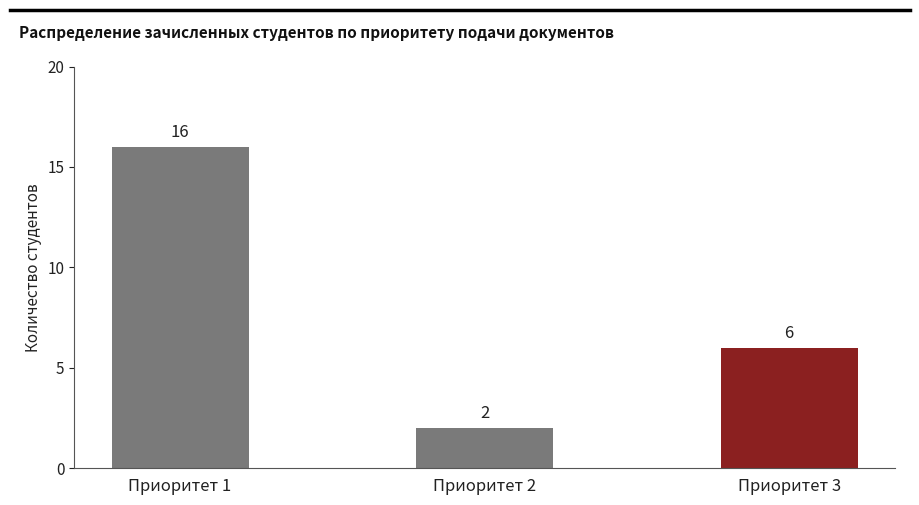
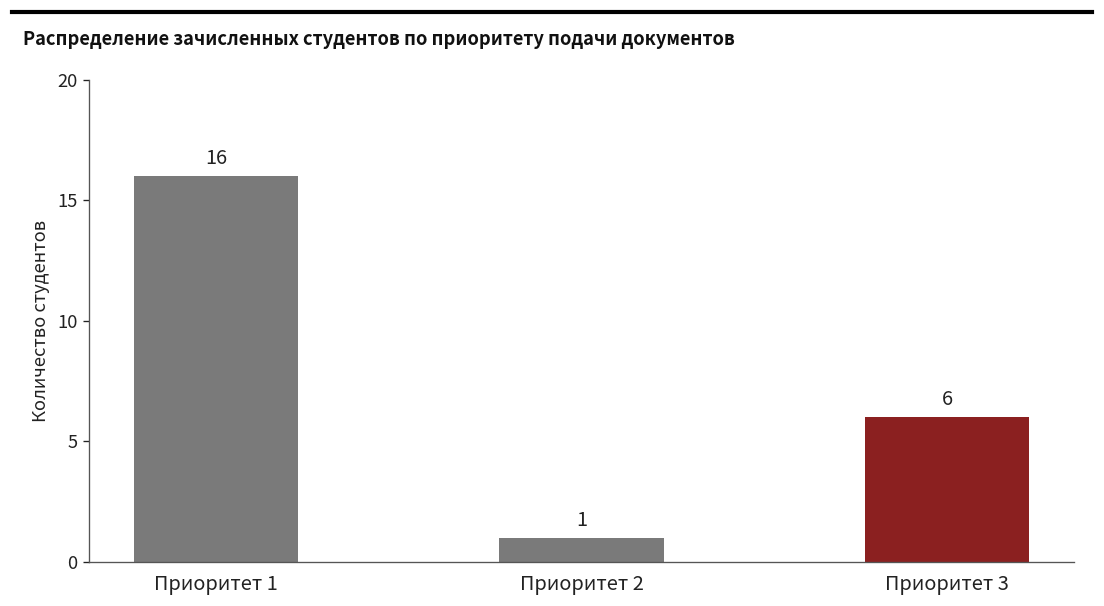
Приоритет 2: 2 -> 1
